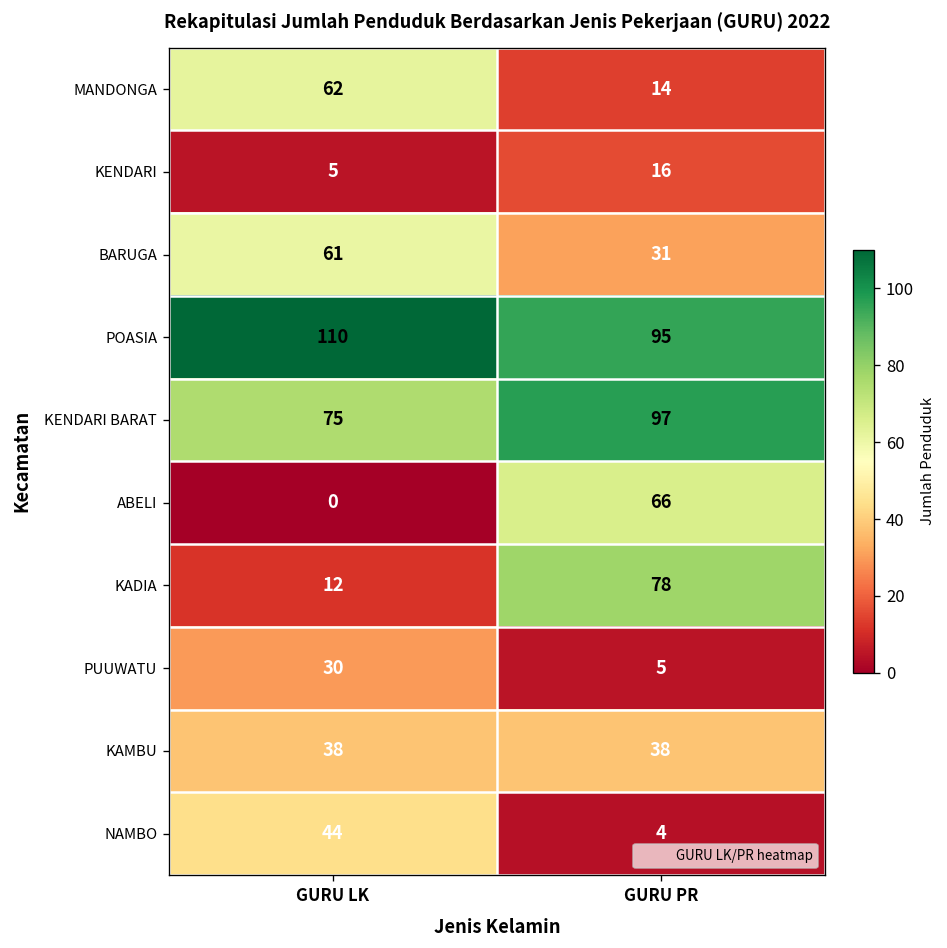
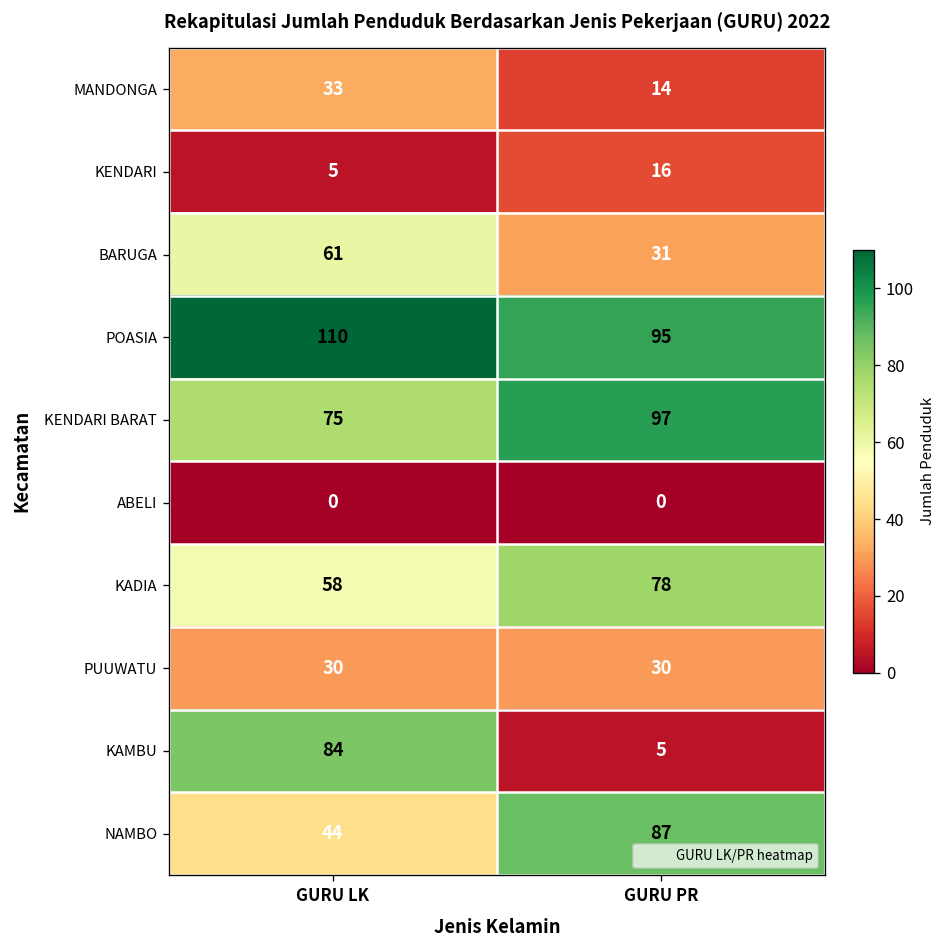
MANDONGA, GURU LK: 62 -> 33
ABELI, GURU PR: 66 -> 0
KADIA, GURU LK: 12 -> 58
PUUWATU, GURU PR: 5 -> 30
KAMBU, GURU LK: 38 -> 84
KAMBU, GURU PR: 38 -> 5
NAMBO, GURU PR: 4 -> 87
